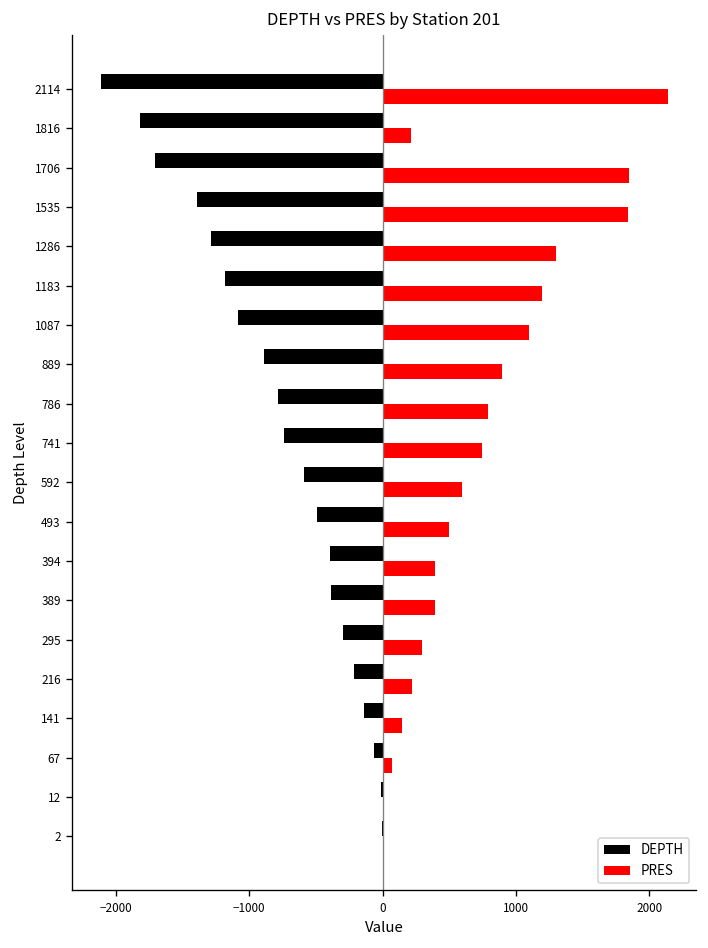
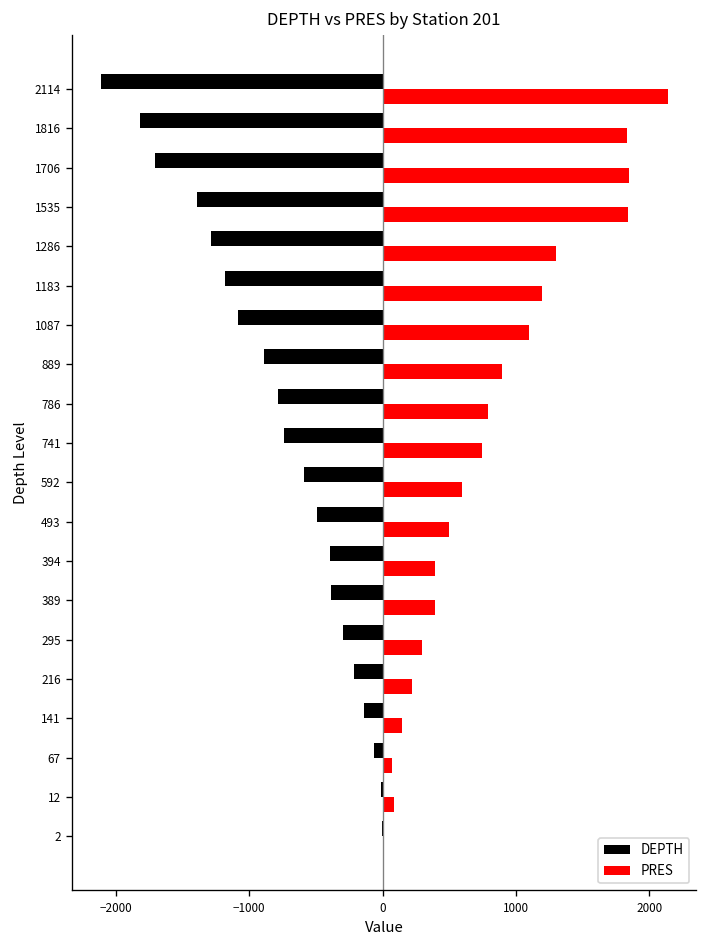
PRES, 1816: 210 -> 1840
PRES, 12: 10 -> 80
